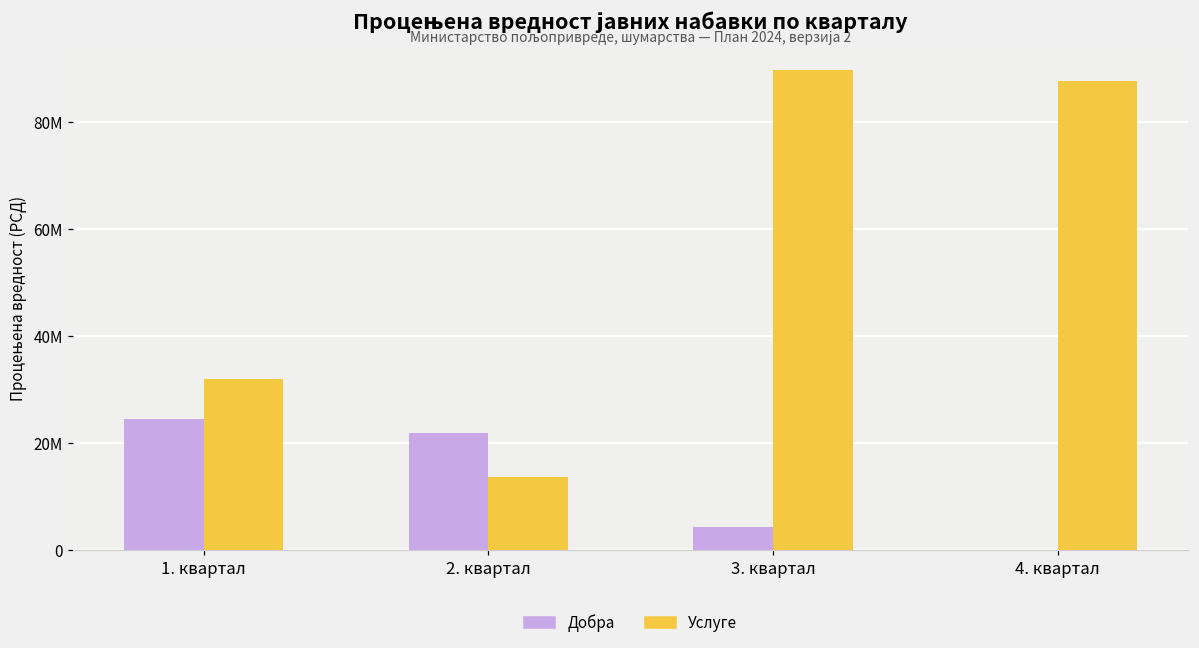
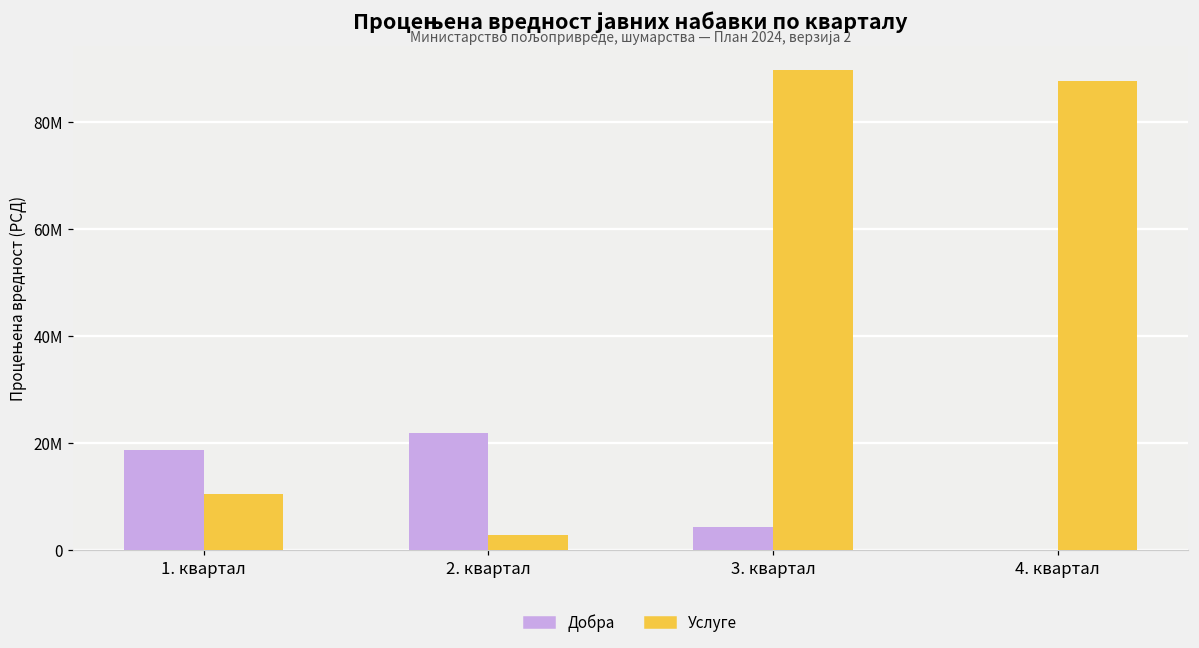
Добра, 1. квартал: 24000000 -> 19000000
Услуге, 1. квартал: 32000000 -> 10000000
Услуге, 2. квартал: 14000000 -> 3000000
